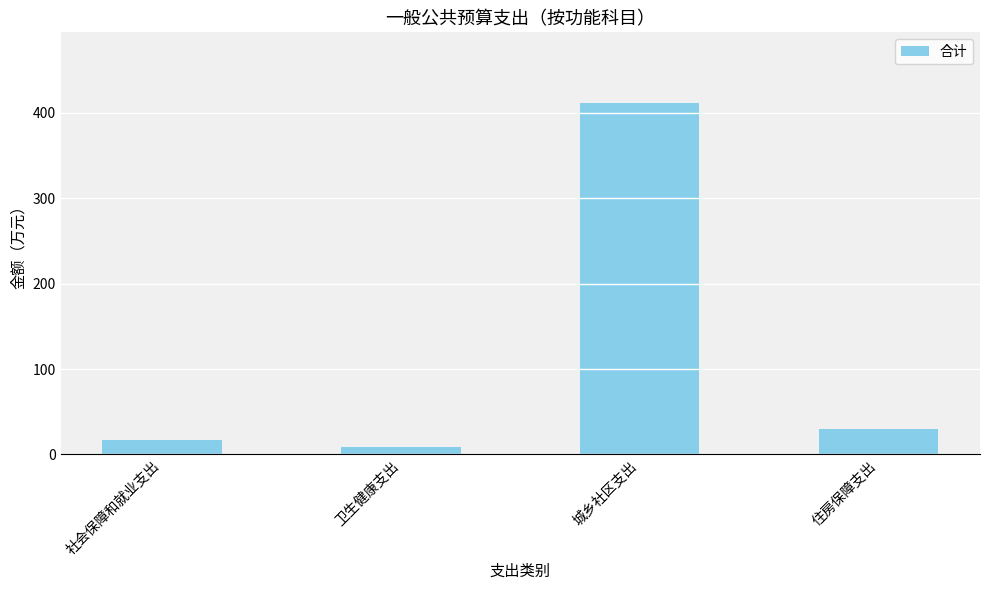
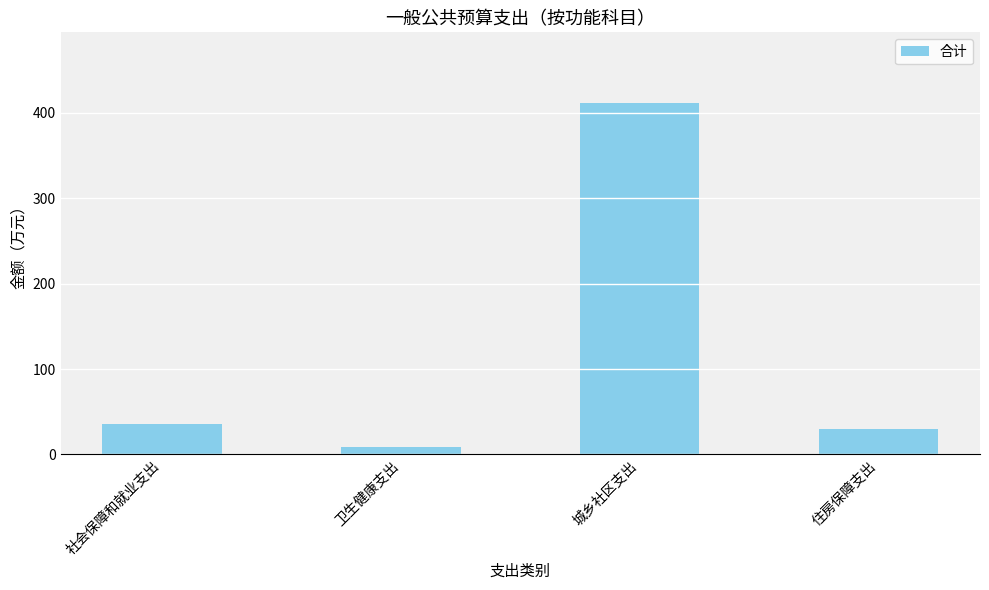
社会保障和就业支出: 20 -> 40
